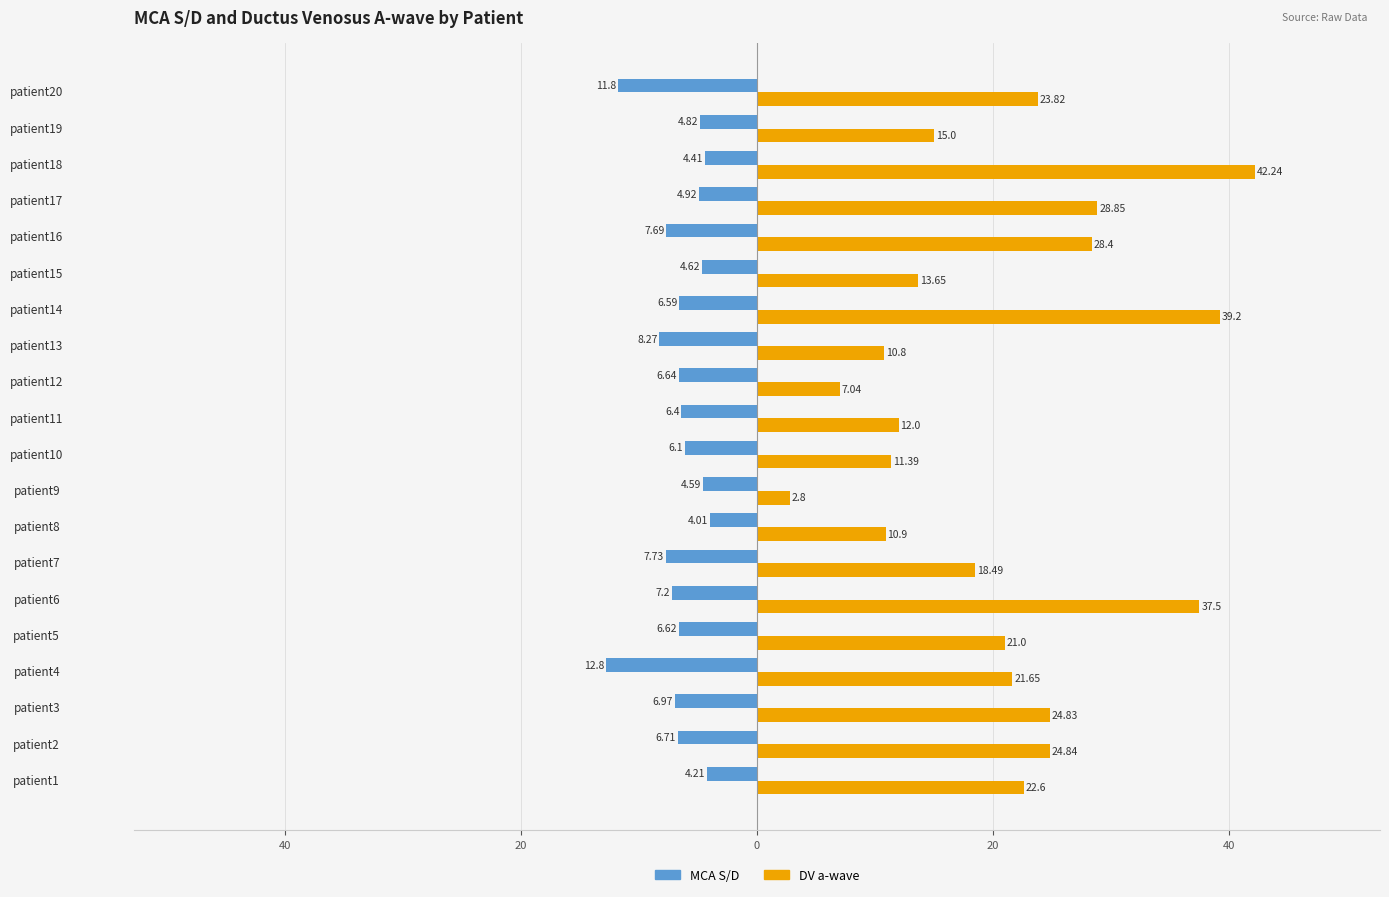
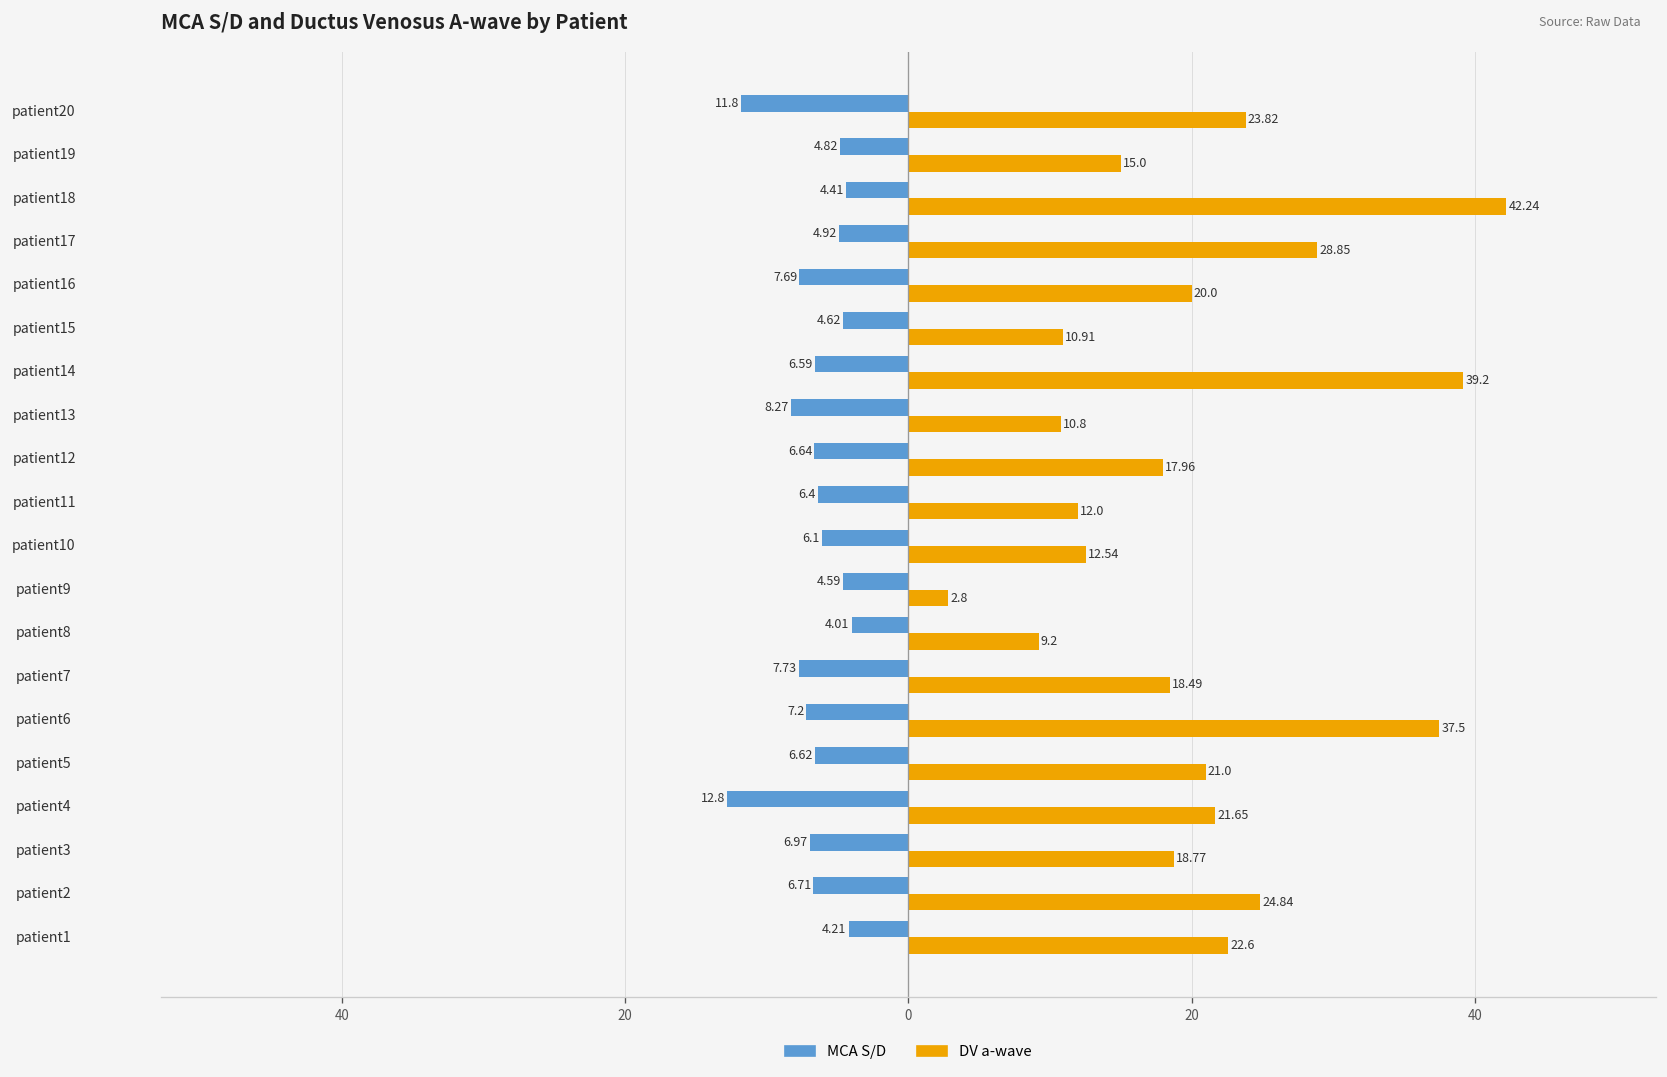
DV a-wave, patient16: 28.4 -> 20.0
DV a-wave, patient15: 13.65 -> 10.91
DV a-wave, patient12: 7.04 -> 17.96
DV a-wave, patient10: 11.39 -> 12.54
DV a-wave, patient8: 10.9 -> 9.2
DV a-wave, patient3: 24.83 -> 18.77
